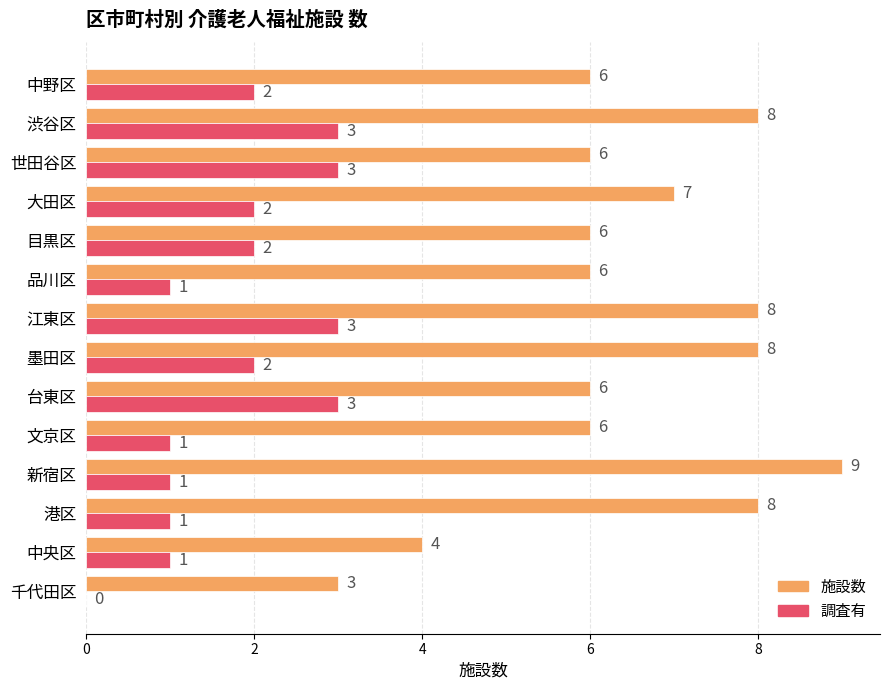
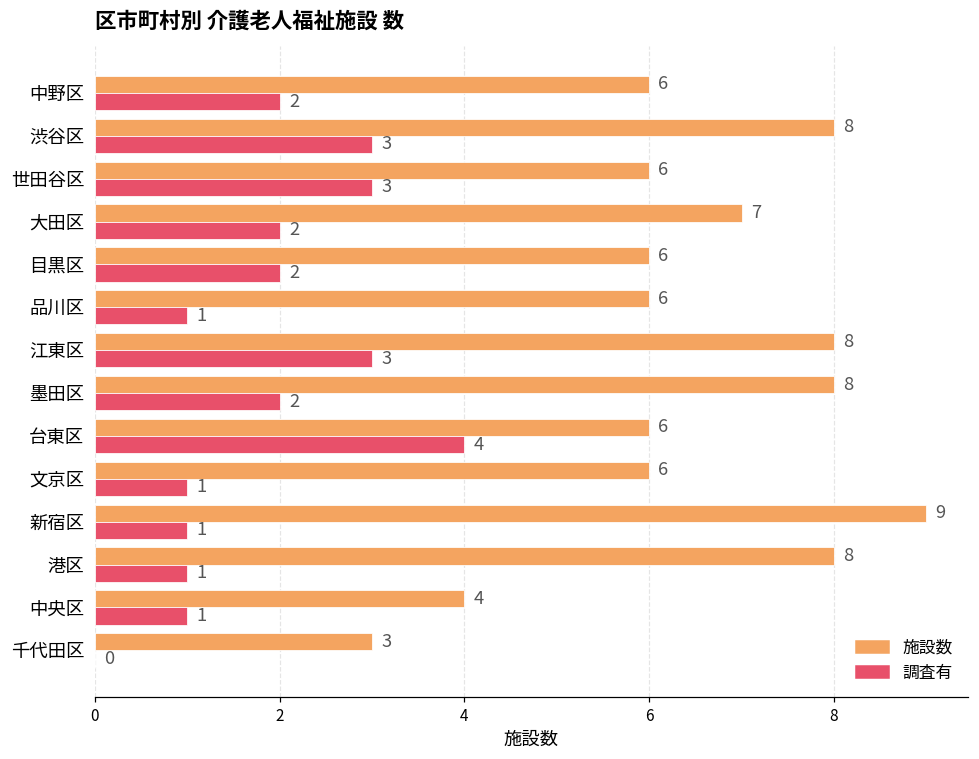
調査有, 台東区: 3 -> 4
